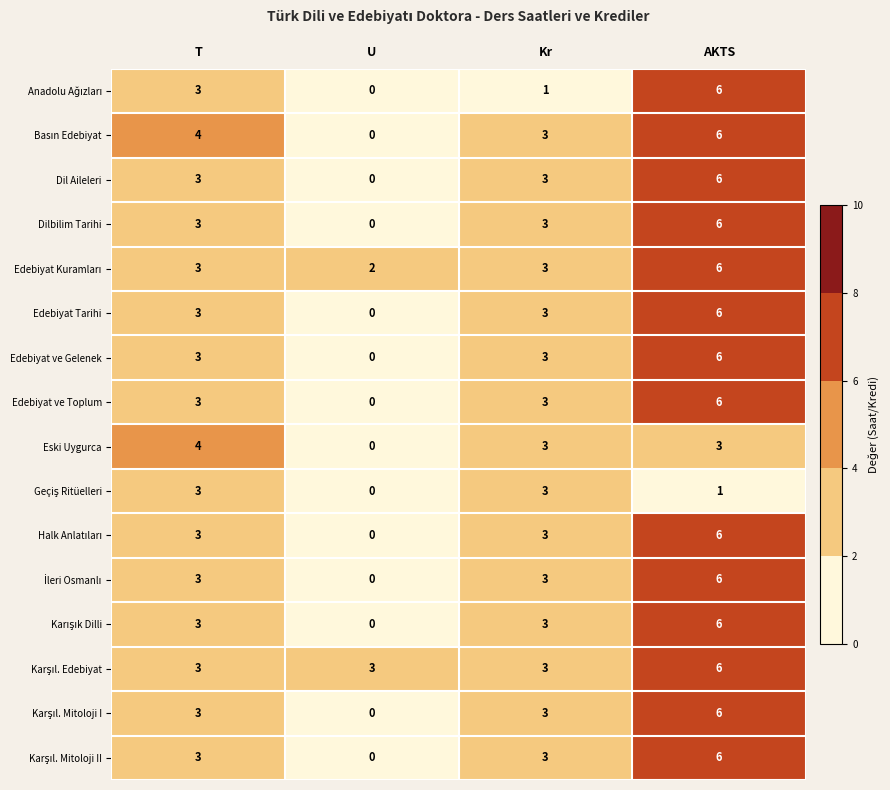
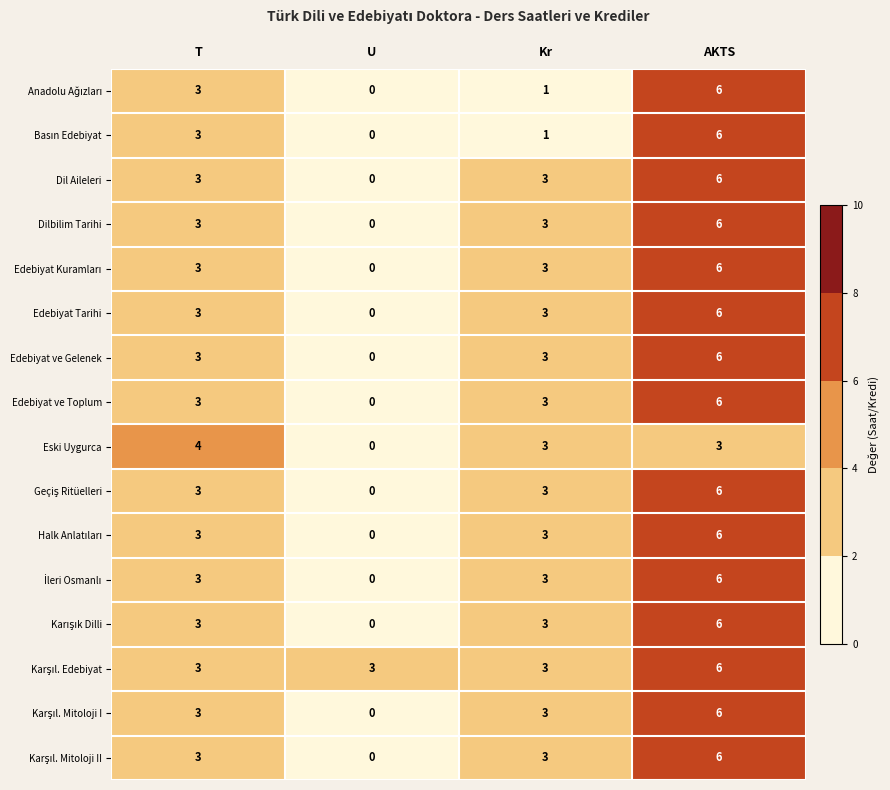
Basın Edebiyat, T: 4 -> 3
Basın Edebiyat, Kr: 3 -> 1
Edebiyat Kuramları, U: 2 -> 0
Geçiş Ritüelleri, AKTS: 1 -> 6
